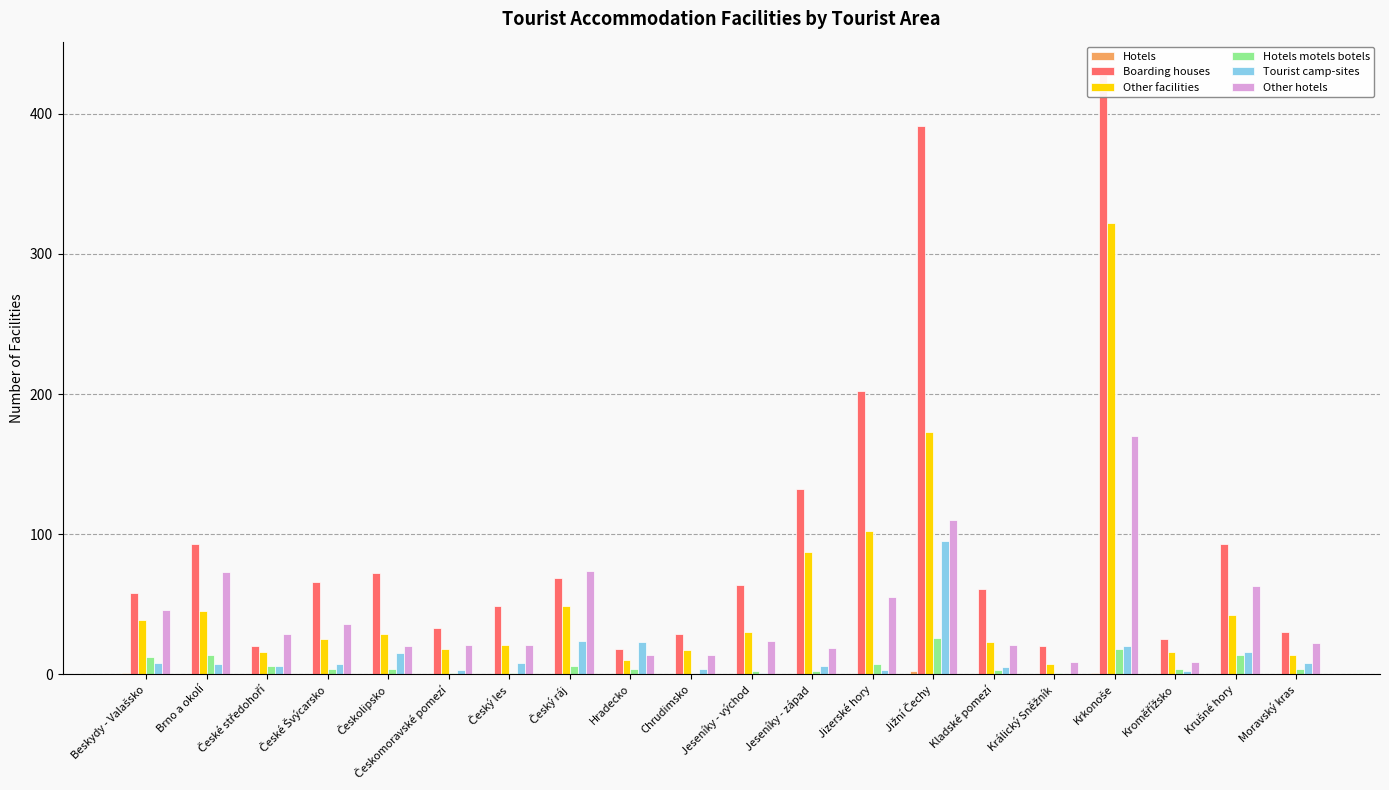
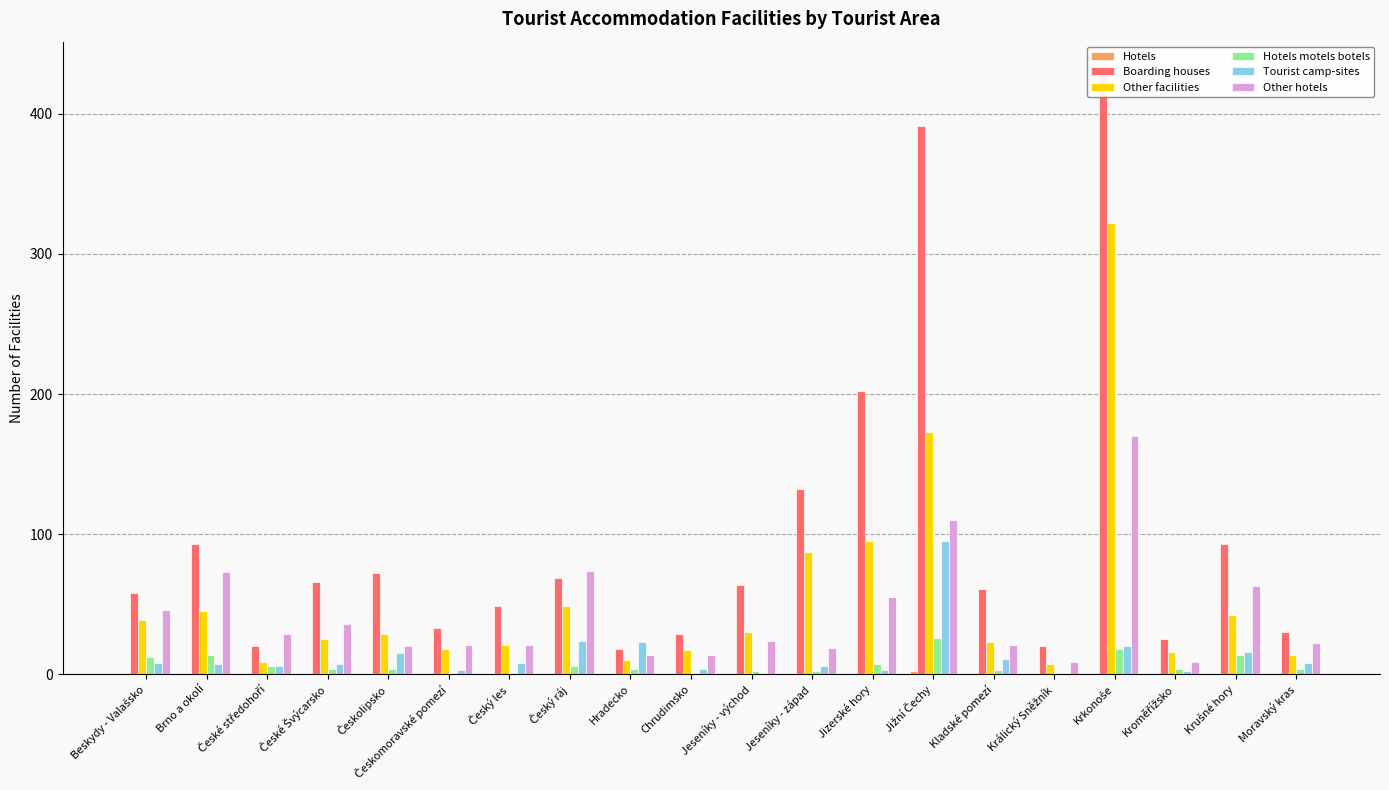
Other facilities, České středohoří: 16 -> 9
Other facilities, Jizerské hory: 102 -> 95
Tourist camp-sites, Kladské pomezí: 5 -> 11
